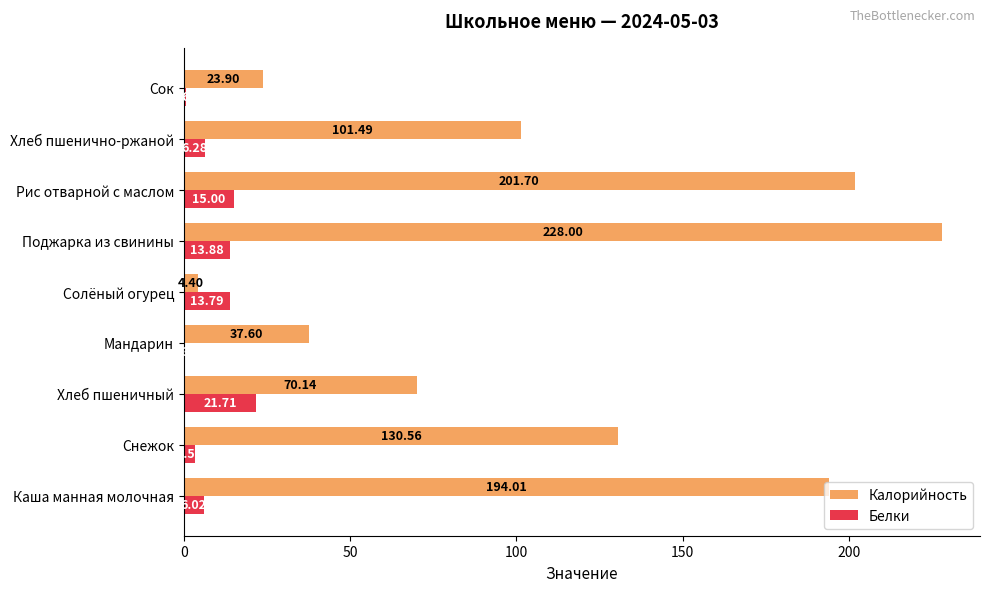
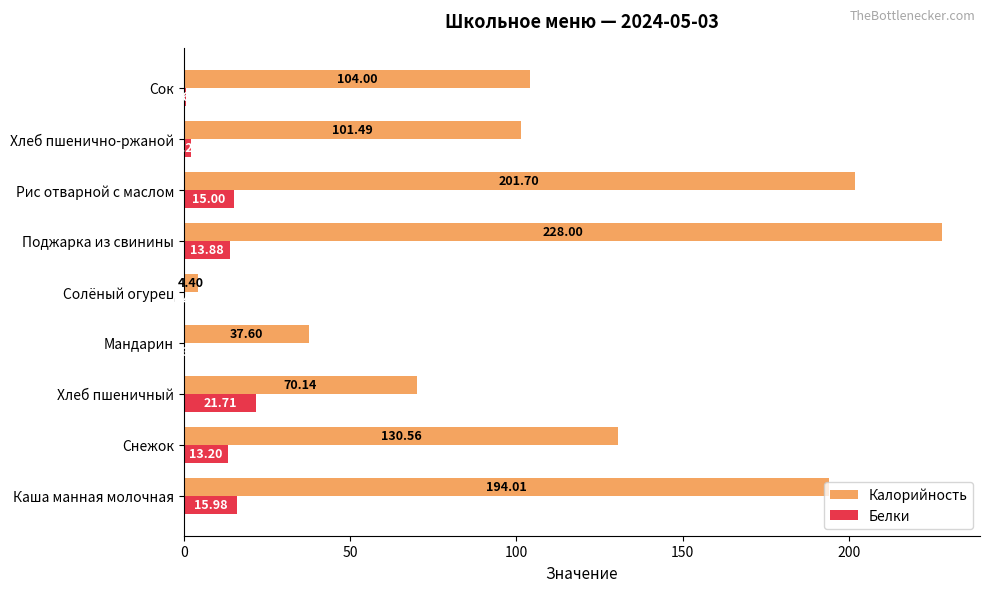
Калорийность, Сок: 23.90 -> 104.00
Белки, Хлеб пшенично-ржаной: 6 -> 2
Белки, Солёный огурец: 14 -> 0
Белки, Снежок: 4 -> 13
Белки, Каша манная молочная: 6.02 -> 15.98
